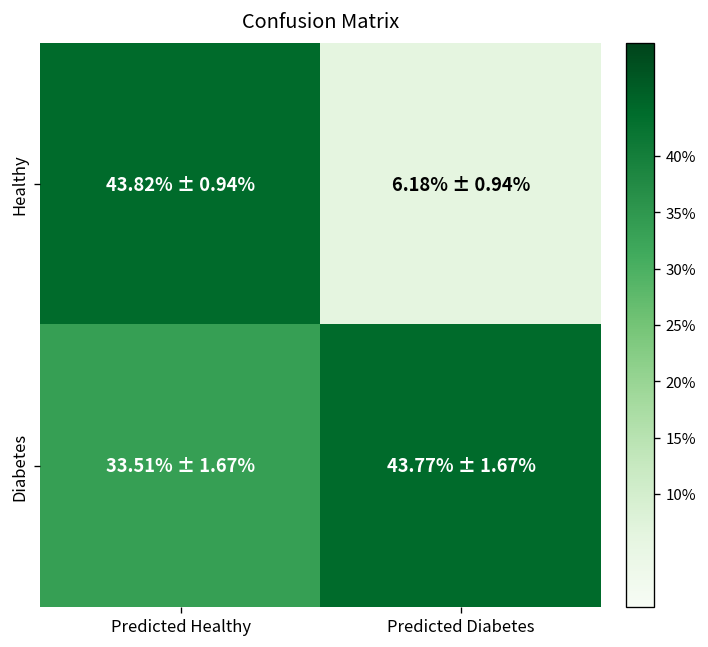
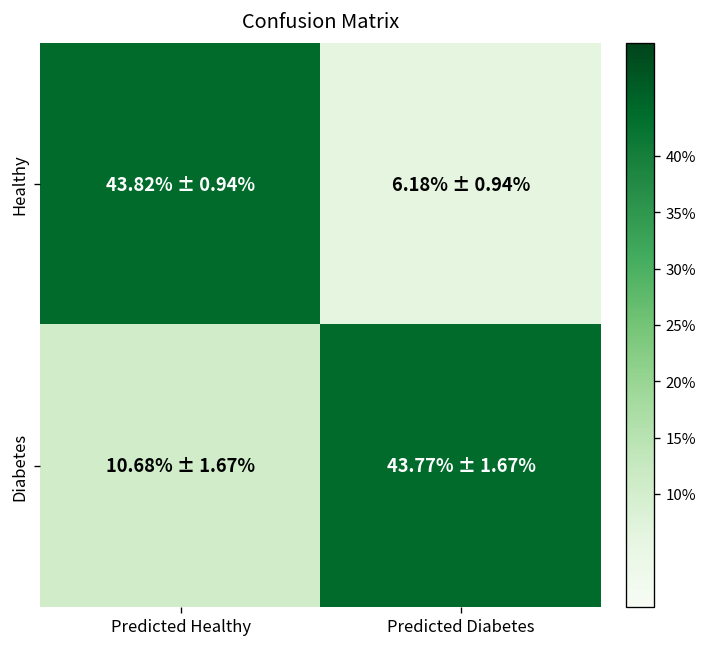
Diabetes, Predicted Healthy: 33.51% -> 10.68%
